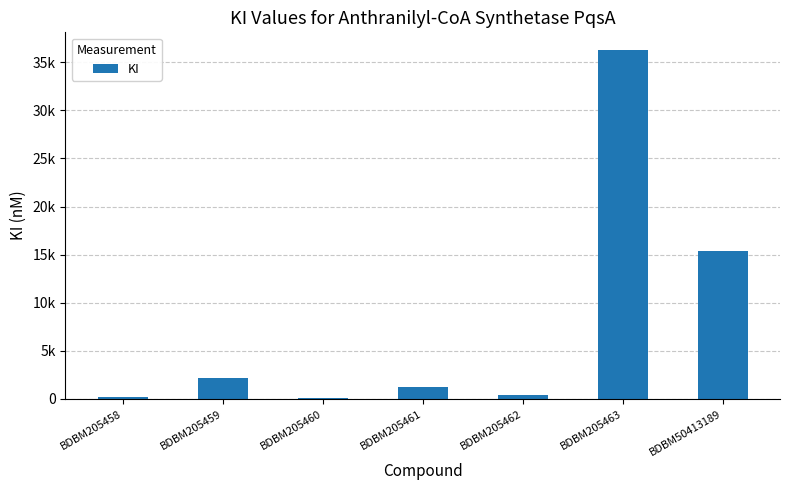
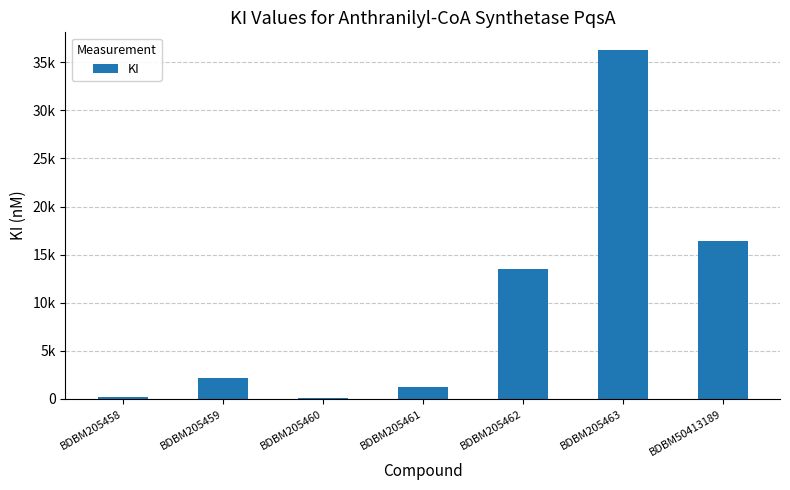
BDBM205462: 0 -> 13000
BDBM50413189: 15000 -> 16000
